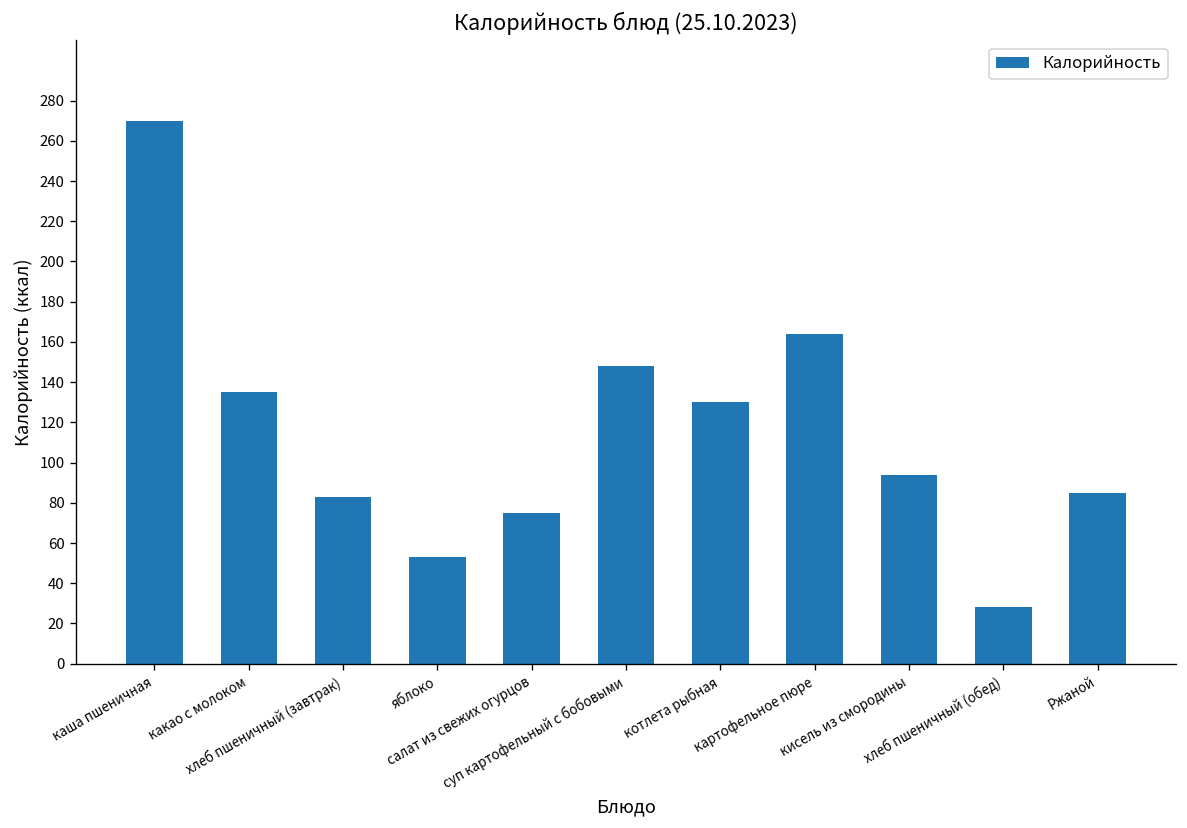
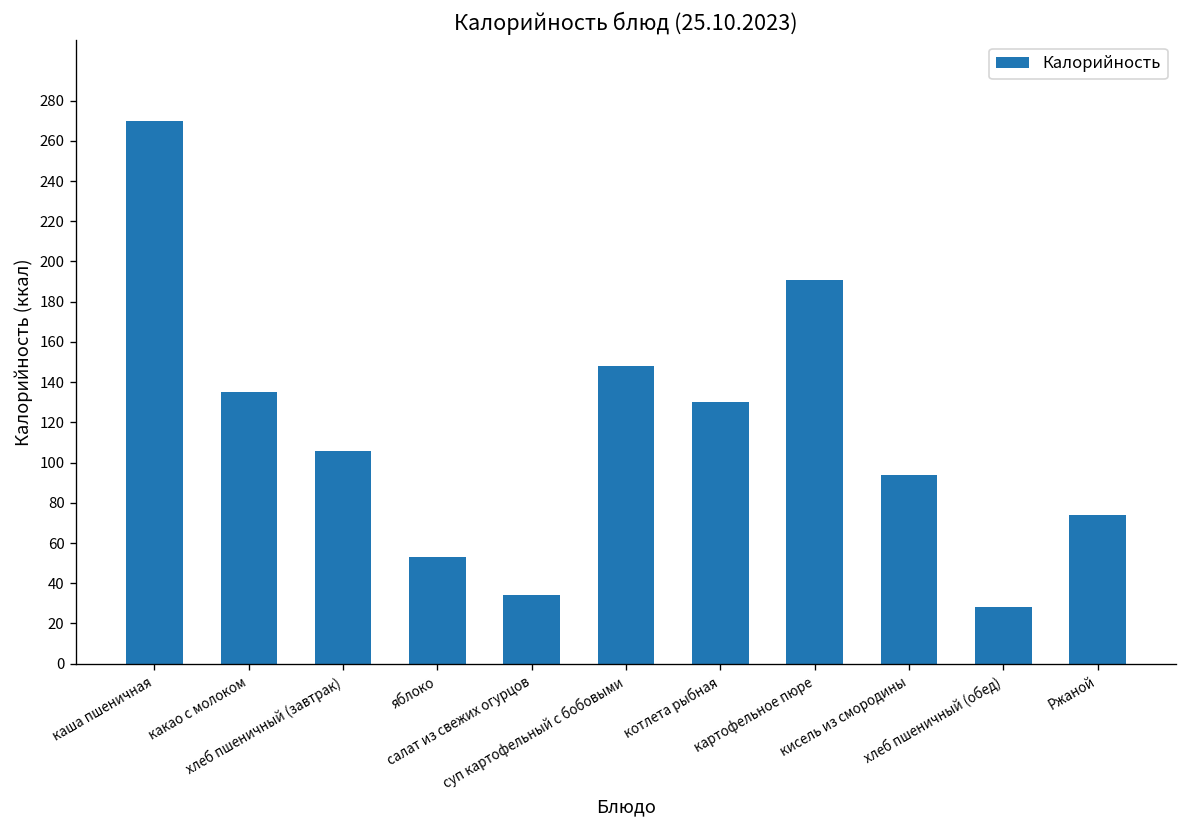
хлеб пшеничный (завтрак): 83 -> 106
салат из свежих огурцов: 75 -> 34
картофельное пюре: 164 -> 191
Ржаной: 85 -> 74
